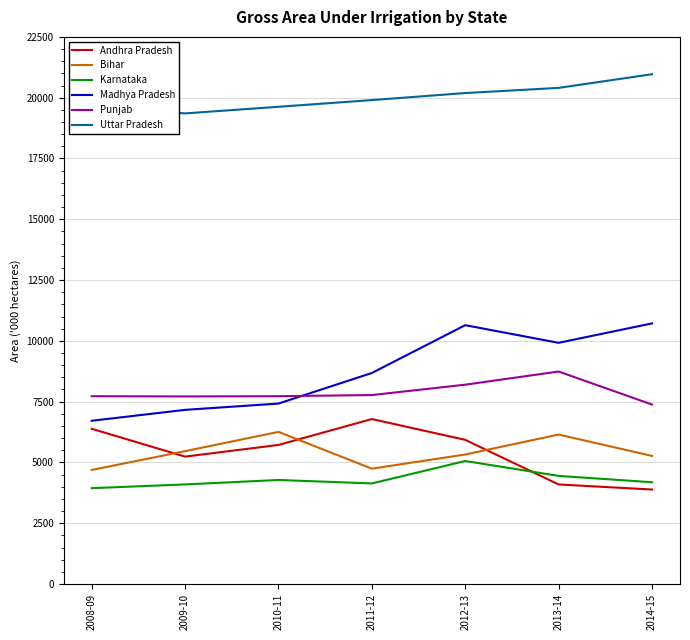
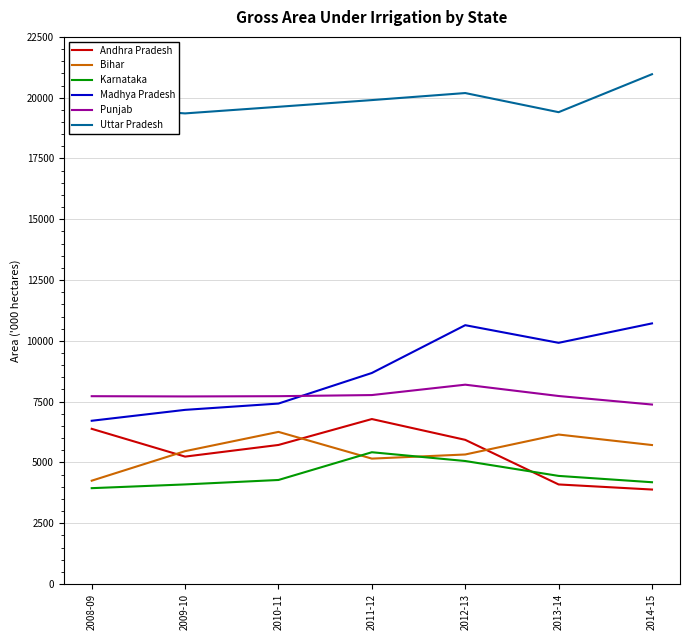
Bihar, 2008-09: 4700 -> 4200
Bihar, 2011-12: 4700 -> 5200
Karnataka, 2011-12: 4100 -> 5400
Punjab, 2013-14: 8700 -> 7700
Uttar Pradesh, 2013-14: 20400 -> 19400
Bihar, 2014-15: 5300 -> 5700
